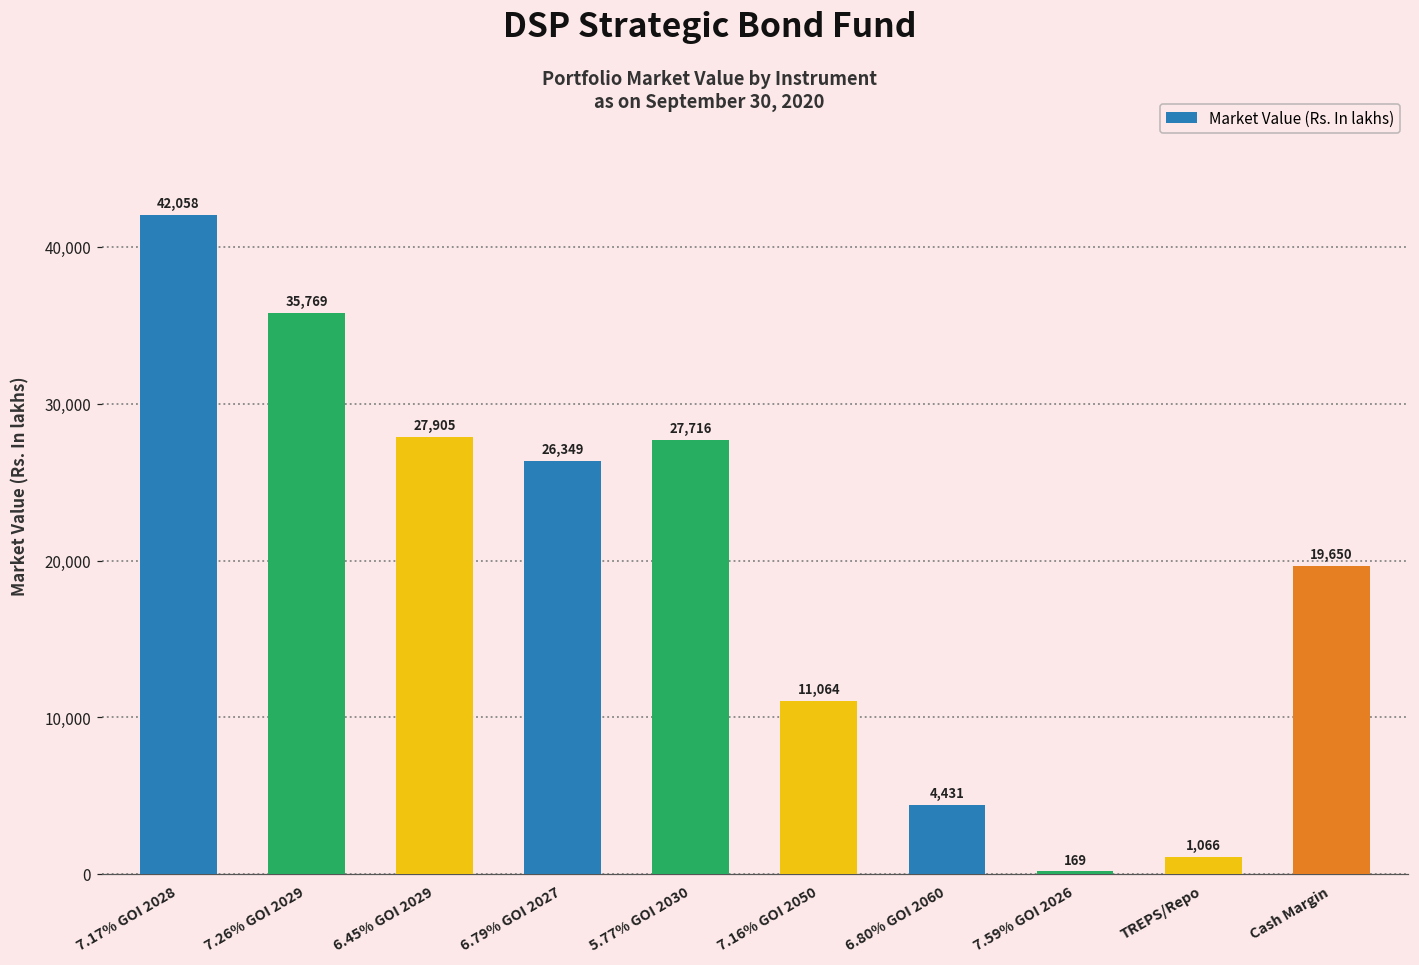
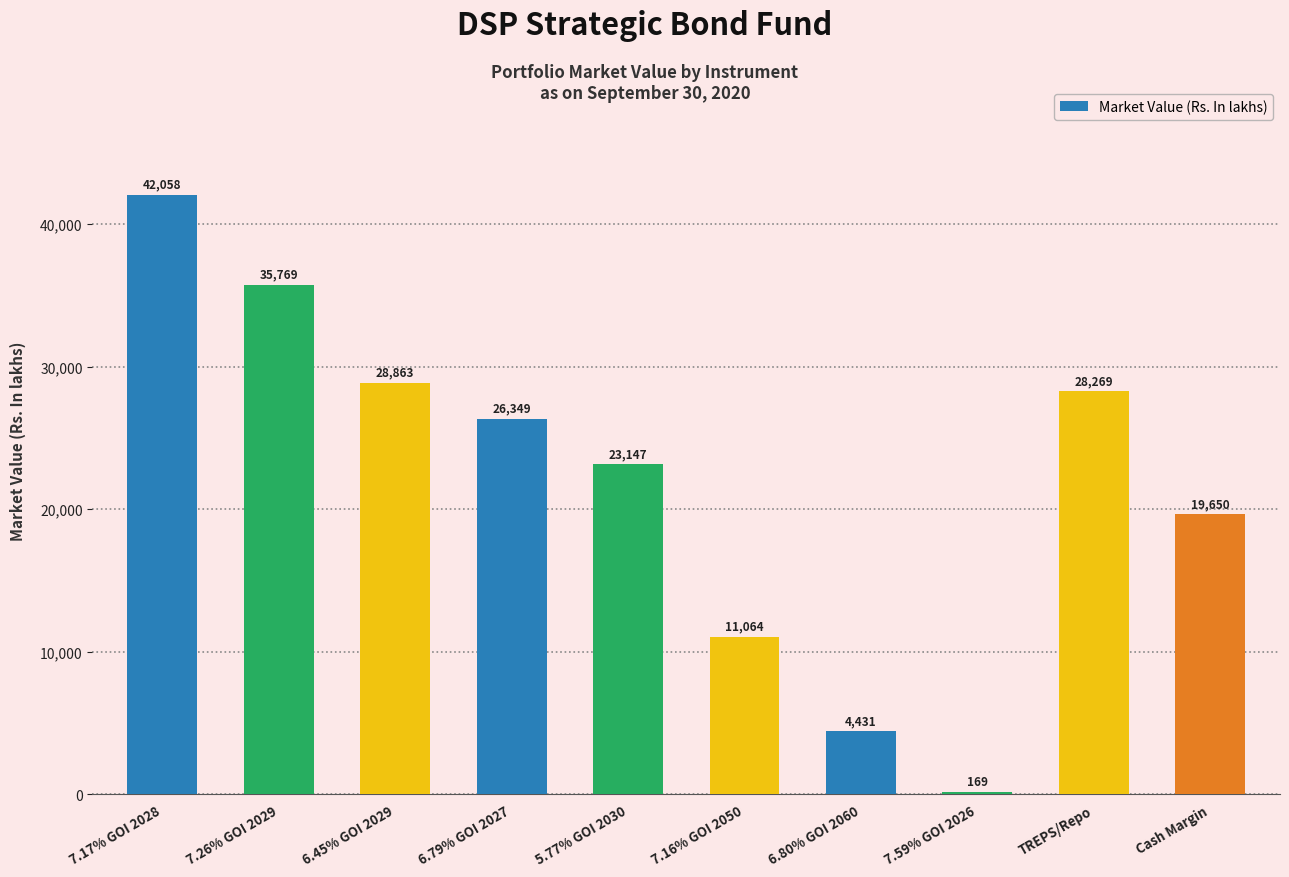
6.45% GOI 2029: 27,905 -> 28,863
5.77% GOI 2030: 27,716 -> 23,147
TREPS/Repo: 1,066 -> 28,269
